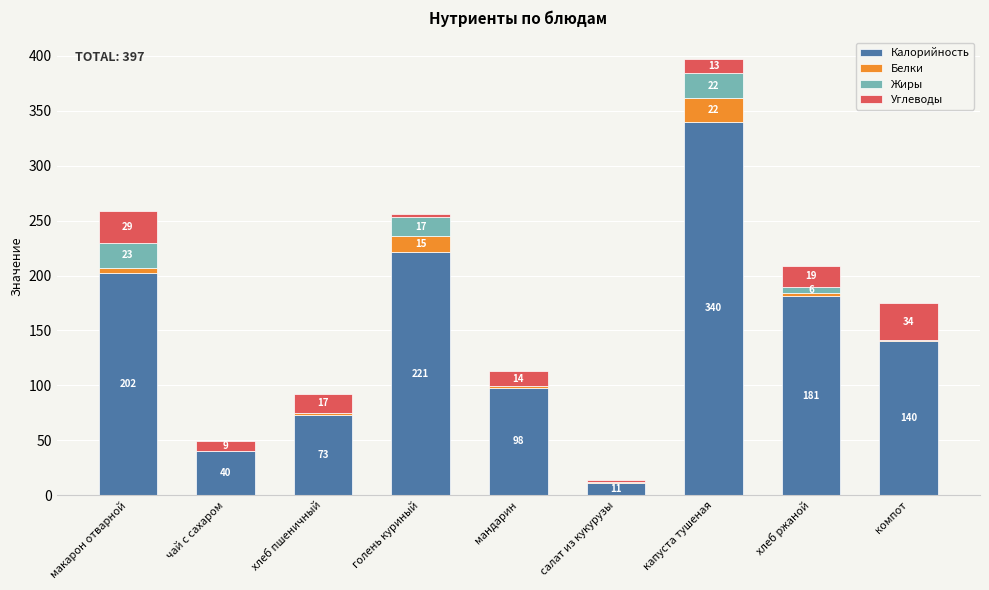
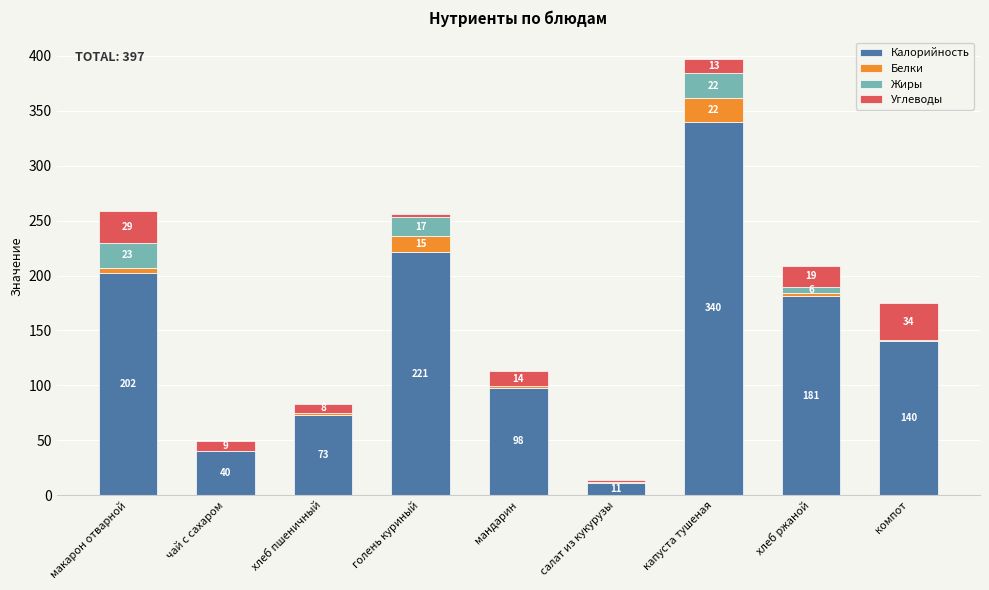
Углеводы, хлеб пшеничный: 17 -> 8
